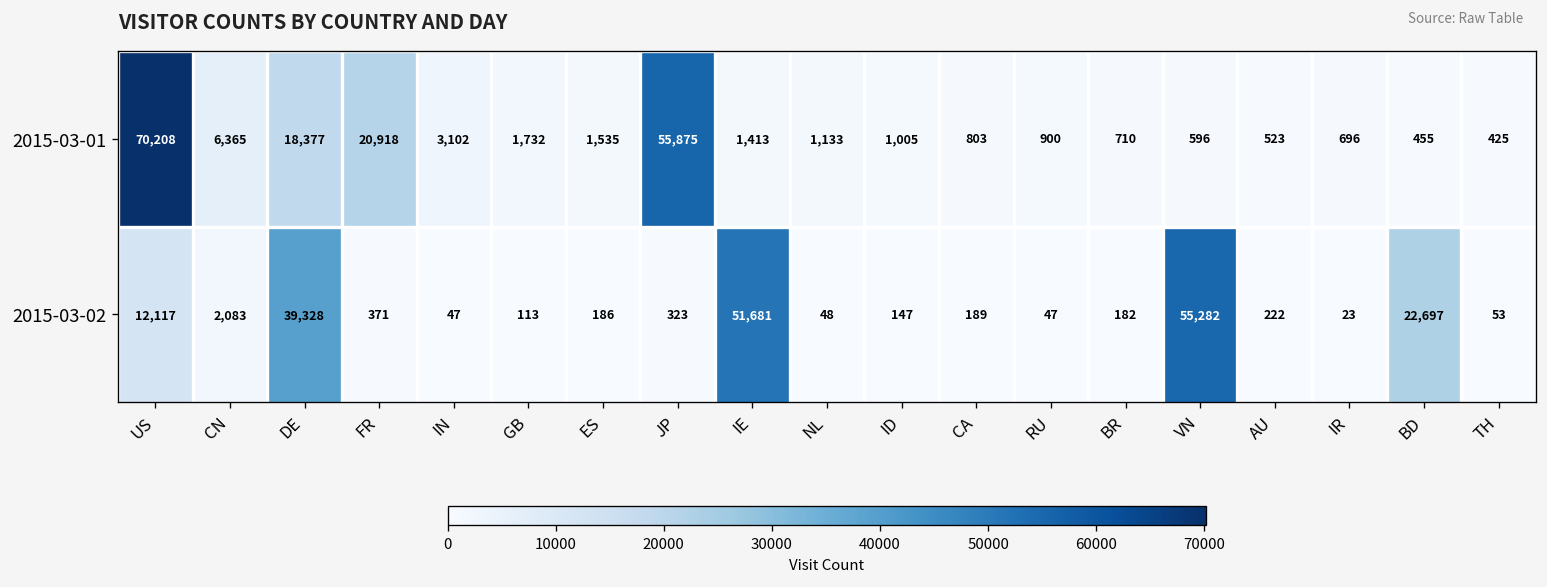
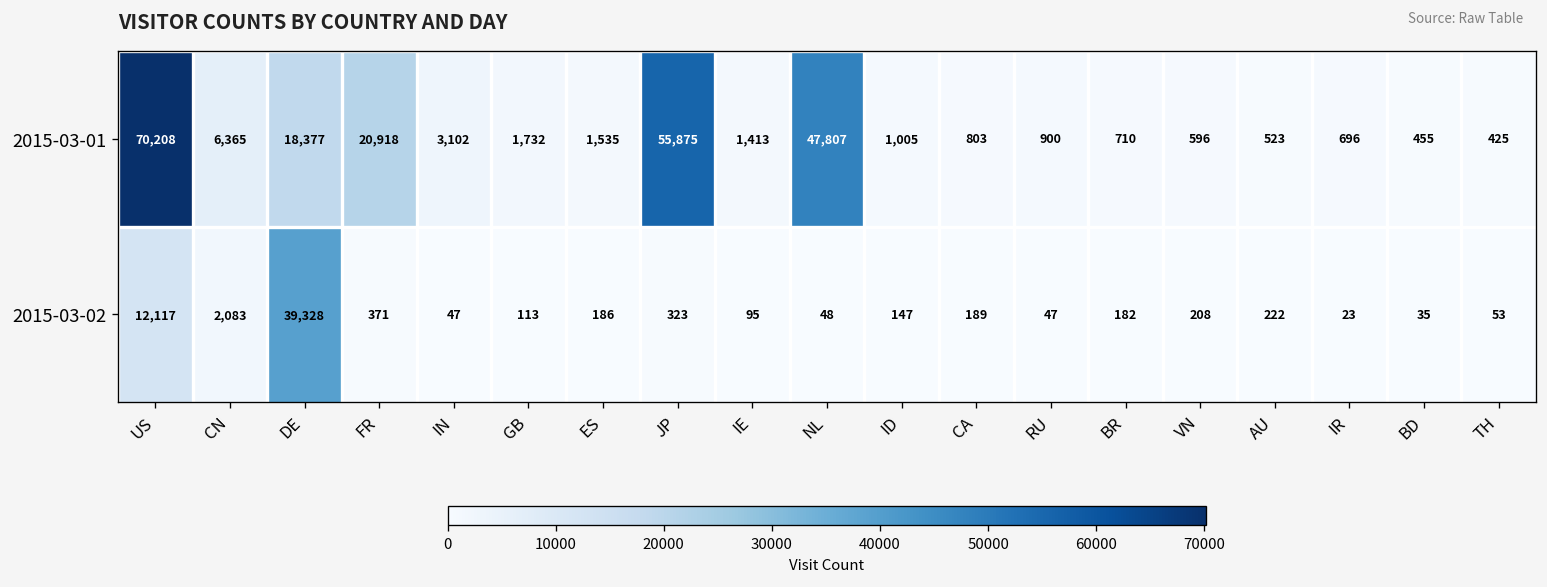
2015-03-01, NL: 1,133 -> 47,807
2015-03-02, IE: 51,681 -> 95
2015-03-02, VN: 55,282 -> 208
2015-03-02, BD: 22,697 -> 35
